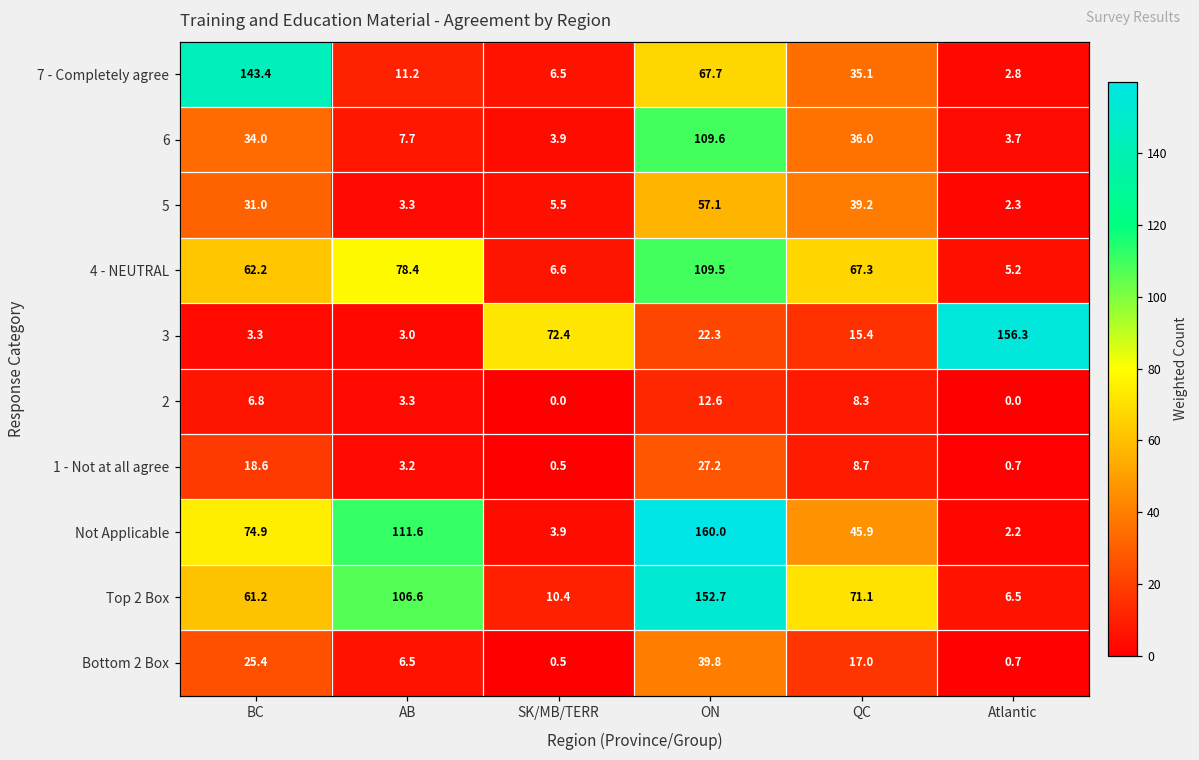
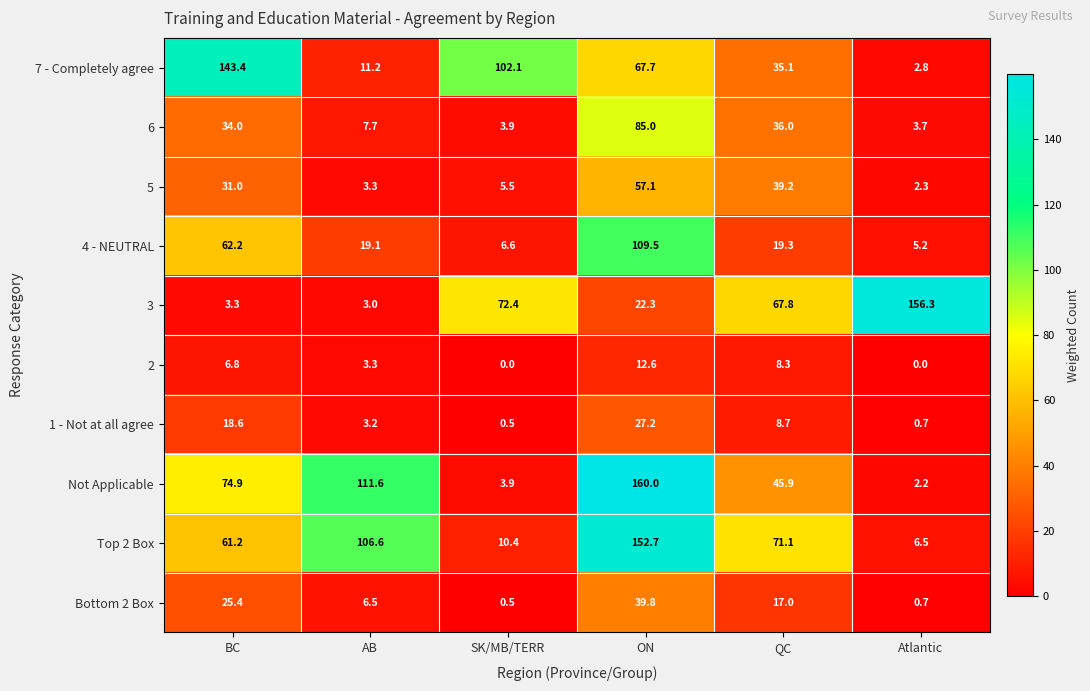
7 - Completely agree, SK/MB/TERR: 6.5 -> 102.1
6, ON: 109.6 -> 85.0
4 - NEUTRAL, AB: 78.4 -> 19.1
4 - NEUTRAL, QC: 67.3 -> 19.3
3, QC: 15.4 -> 67.8
